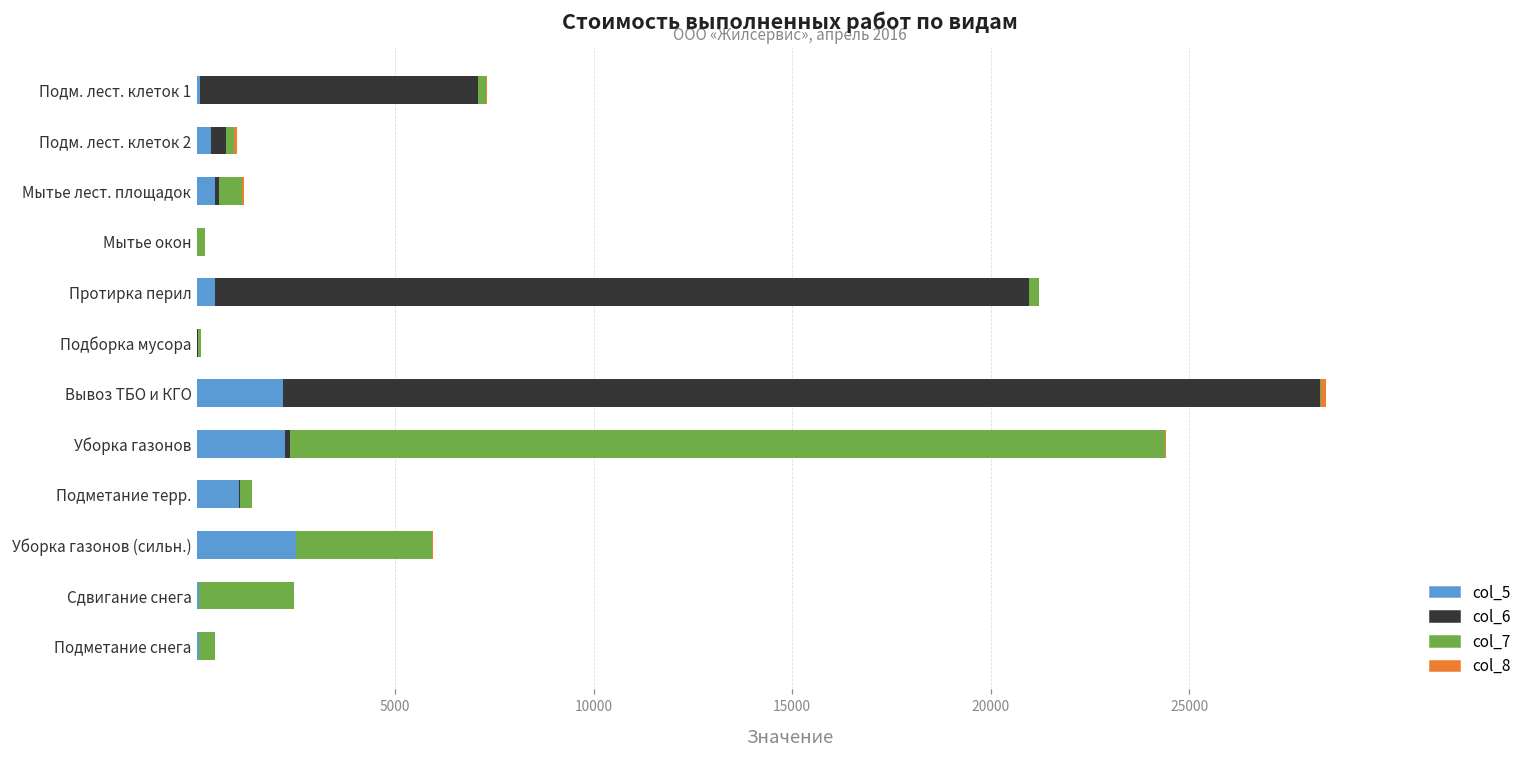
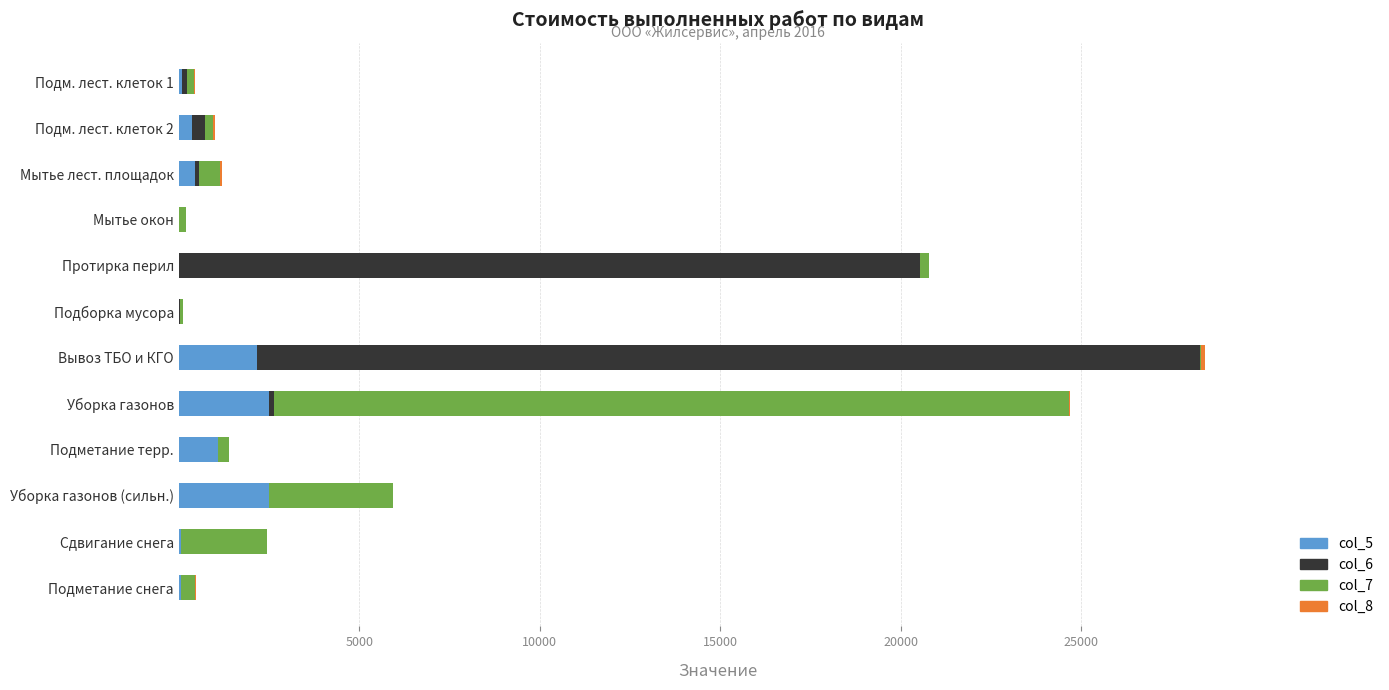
col_6, Подм. лест. клеток 1: 7000 -> 100
col_5, Протирка перил: 500 -> 0
col_5, Уборка газонов: 2200 -> 2500
